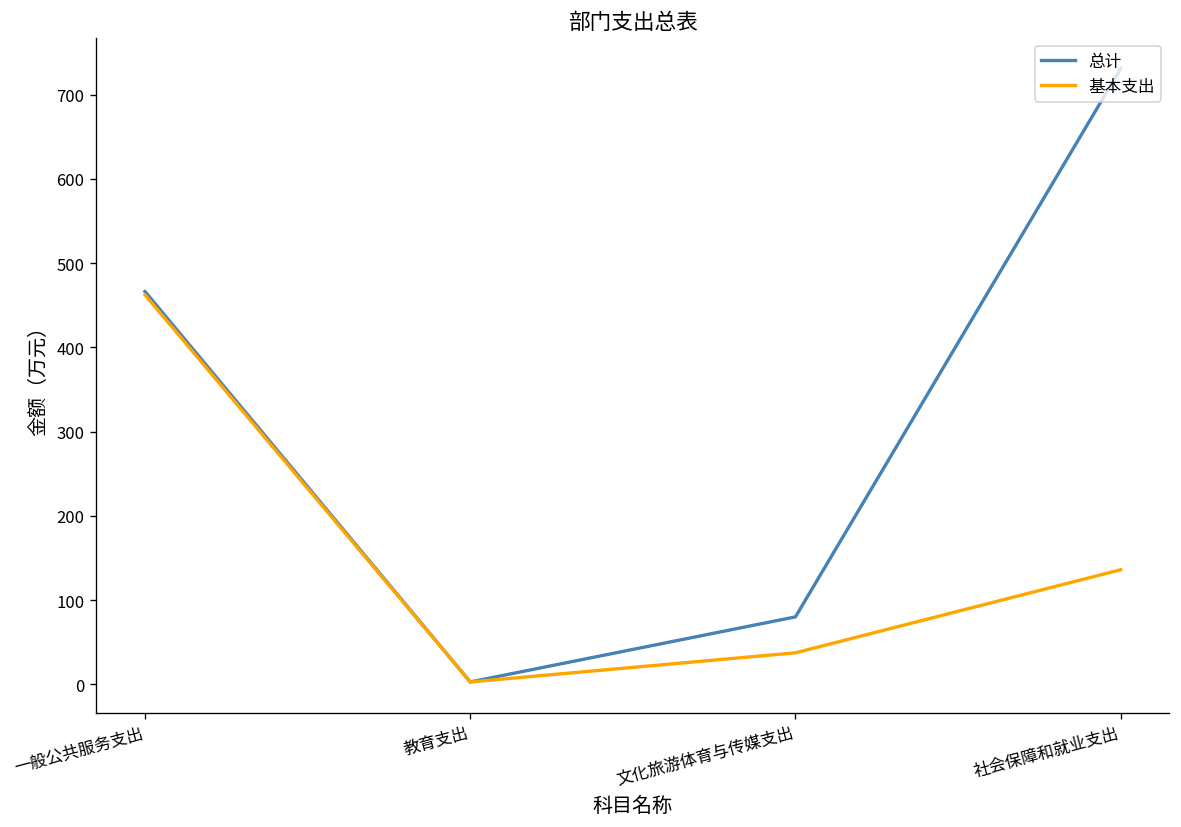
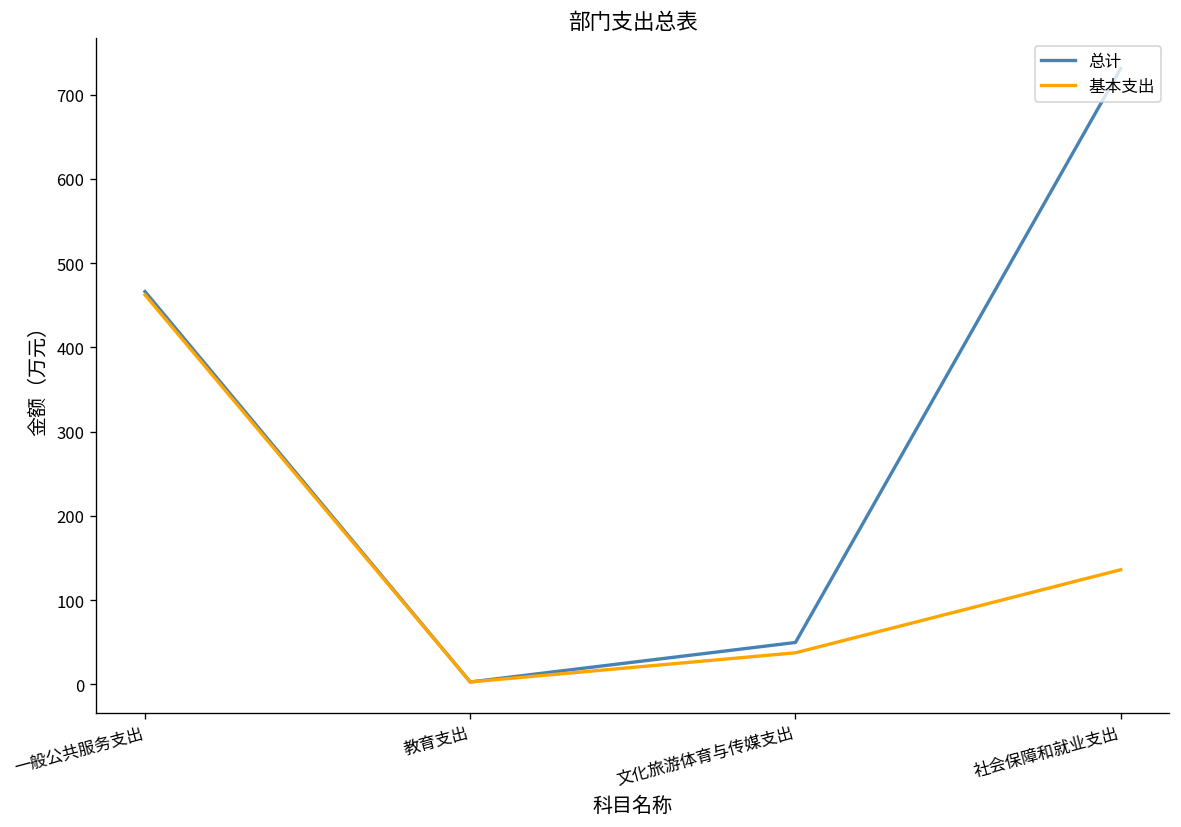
总计, 文化旅游体育与传媒支出: 80 -> 50
